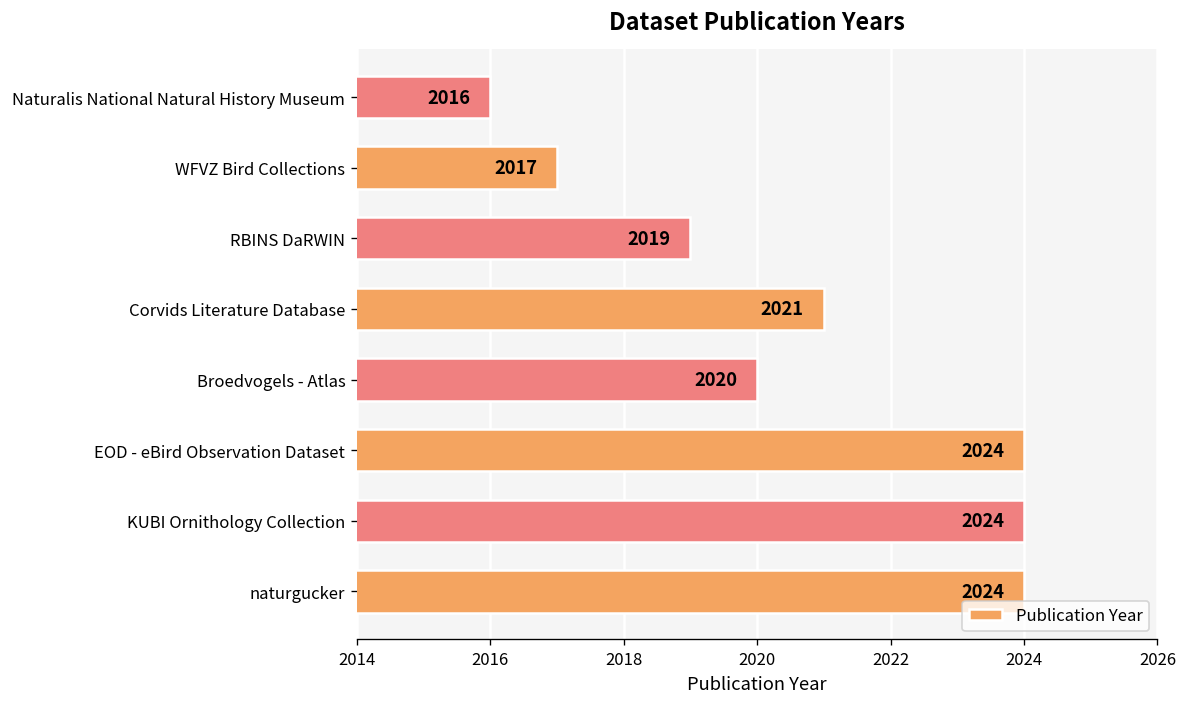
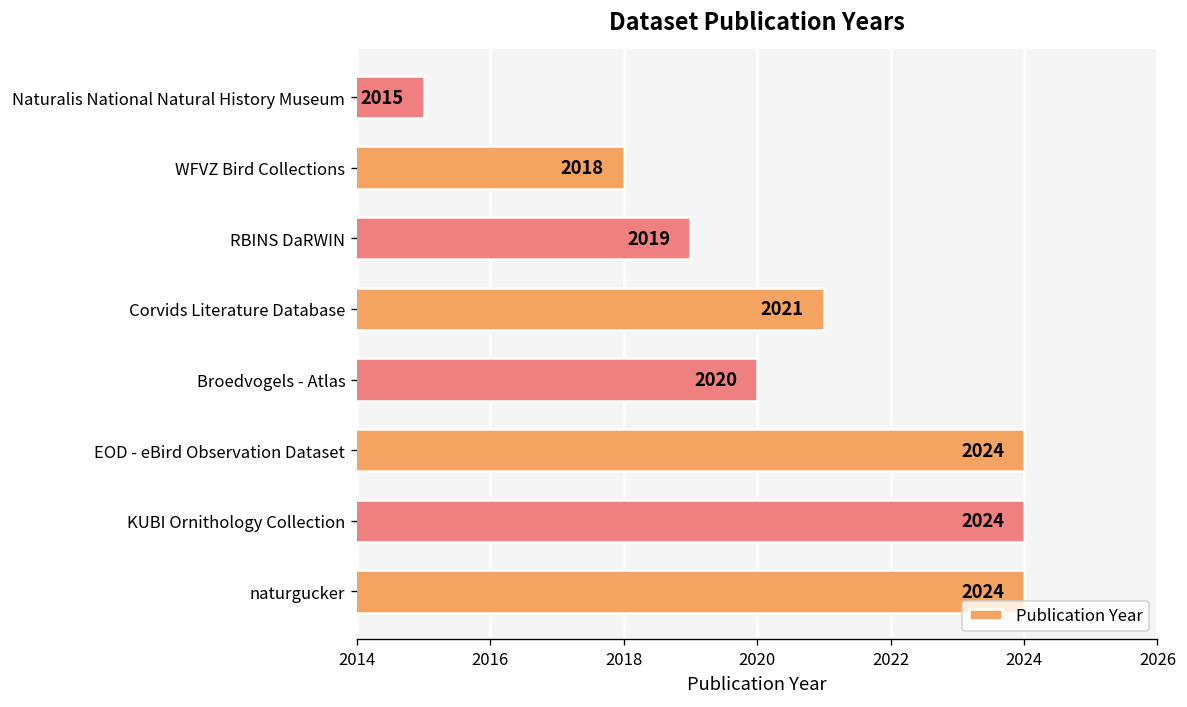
Naturalis National Natural History Museum: 2016 -> 2015
WFVZ Bird Collections: 2017 -> 2018
